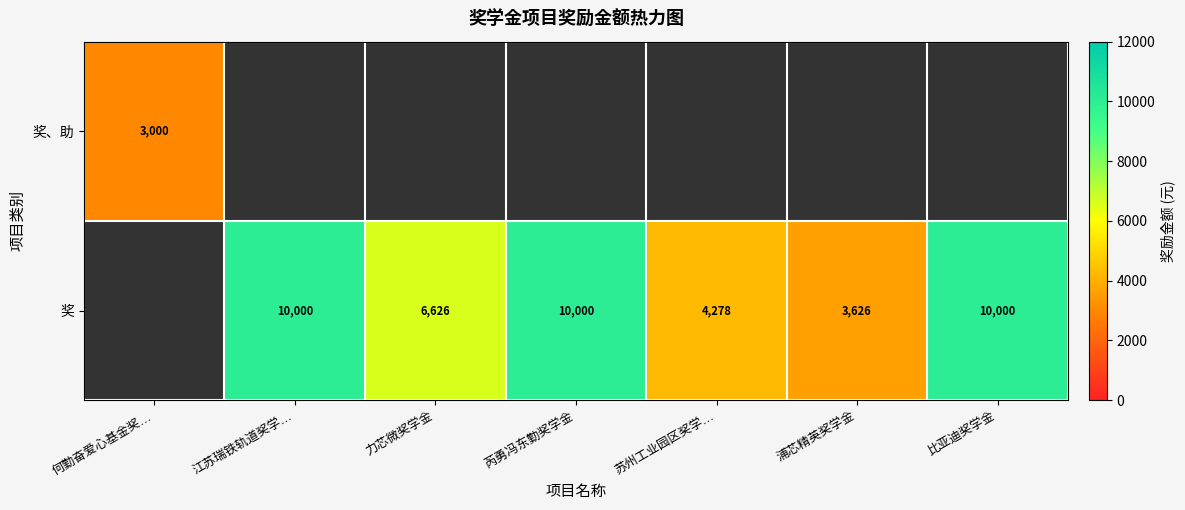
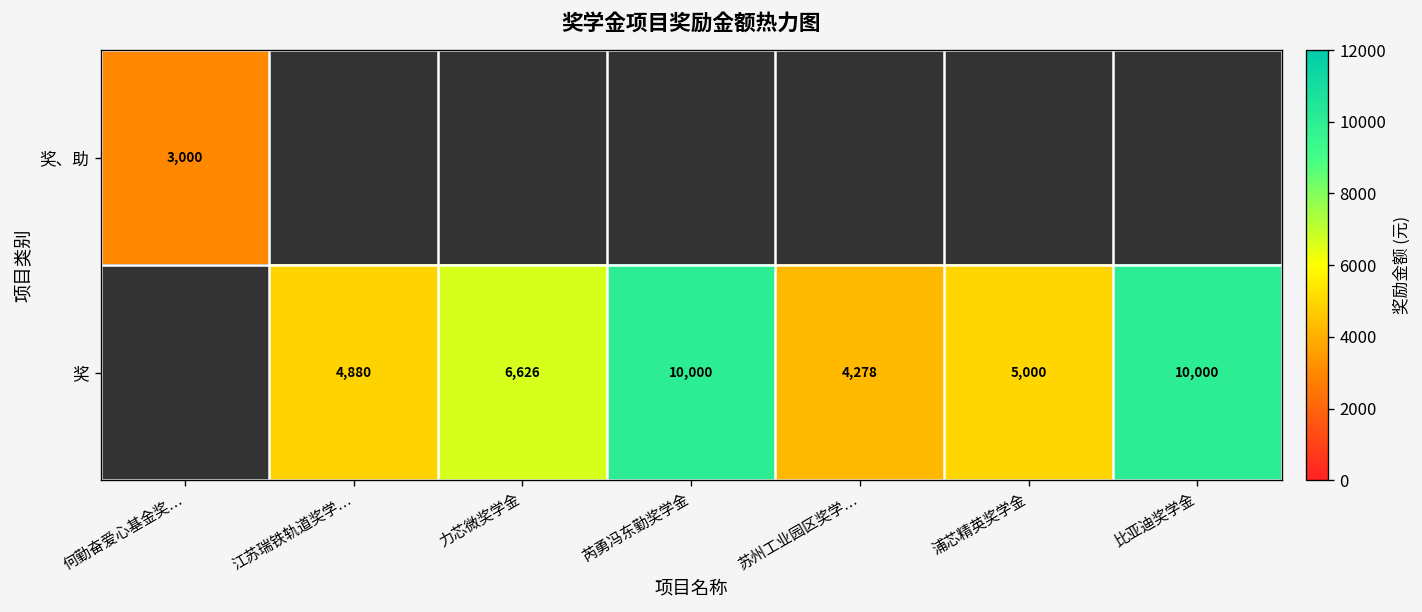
奖, 江苏瑞铁轨道奖学…: 10,000 -> 4,880
奖, 浦芯精英奖学金: 3,626 -> 5,000
